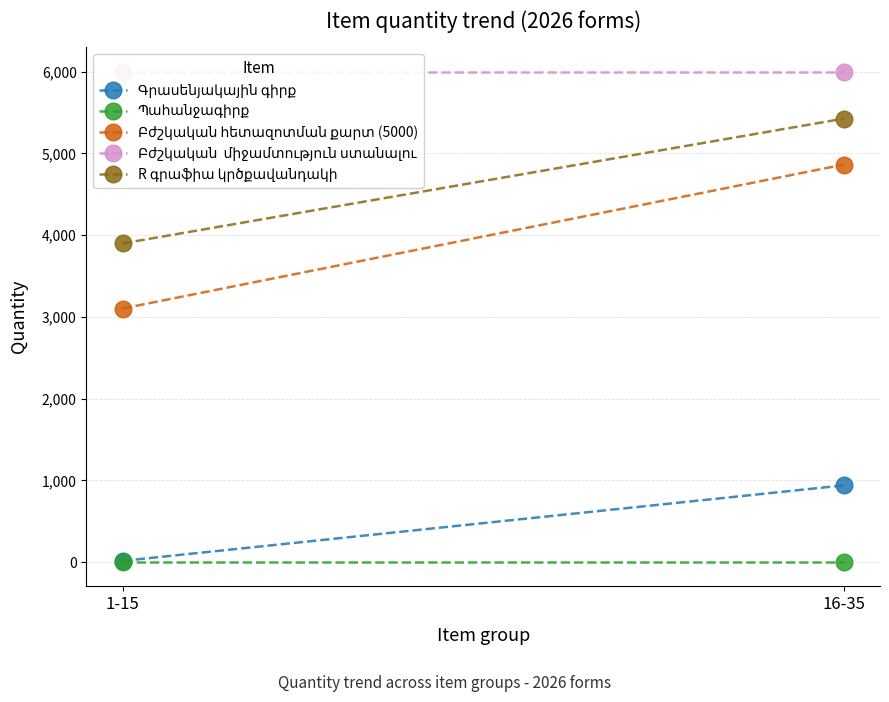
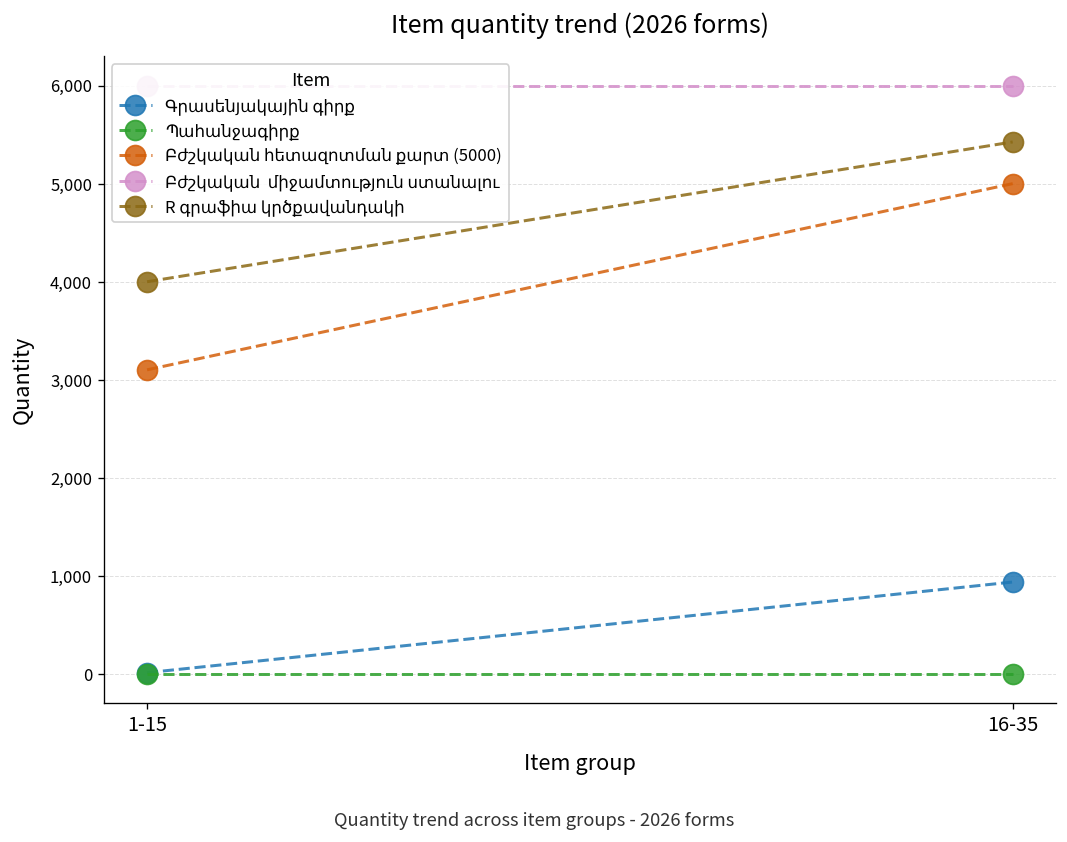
R գրաֆիա կրծքավանդակի, 1-15: 3,900 -> 4,000
Բժշկական հետազոտման քարտ (5000), 16-35: 4,900 -> 5,000
